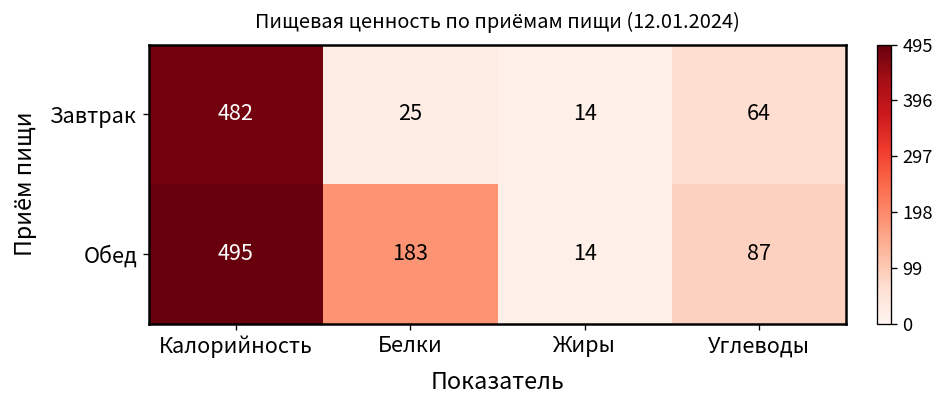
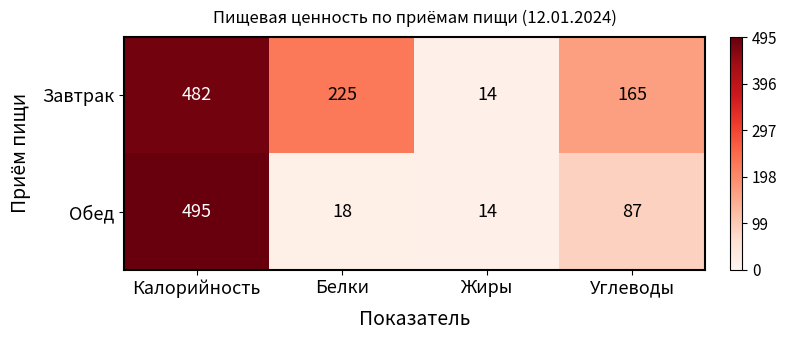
Завтрак, Белки: 25 -> 225
Завтрак, Углеводы: 64 -> 165
Обед, Белки: 183 -> 18
